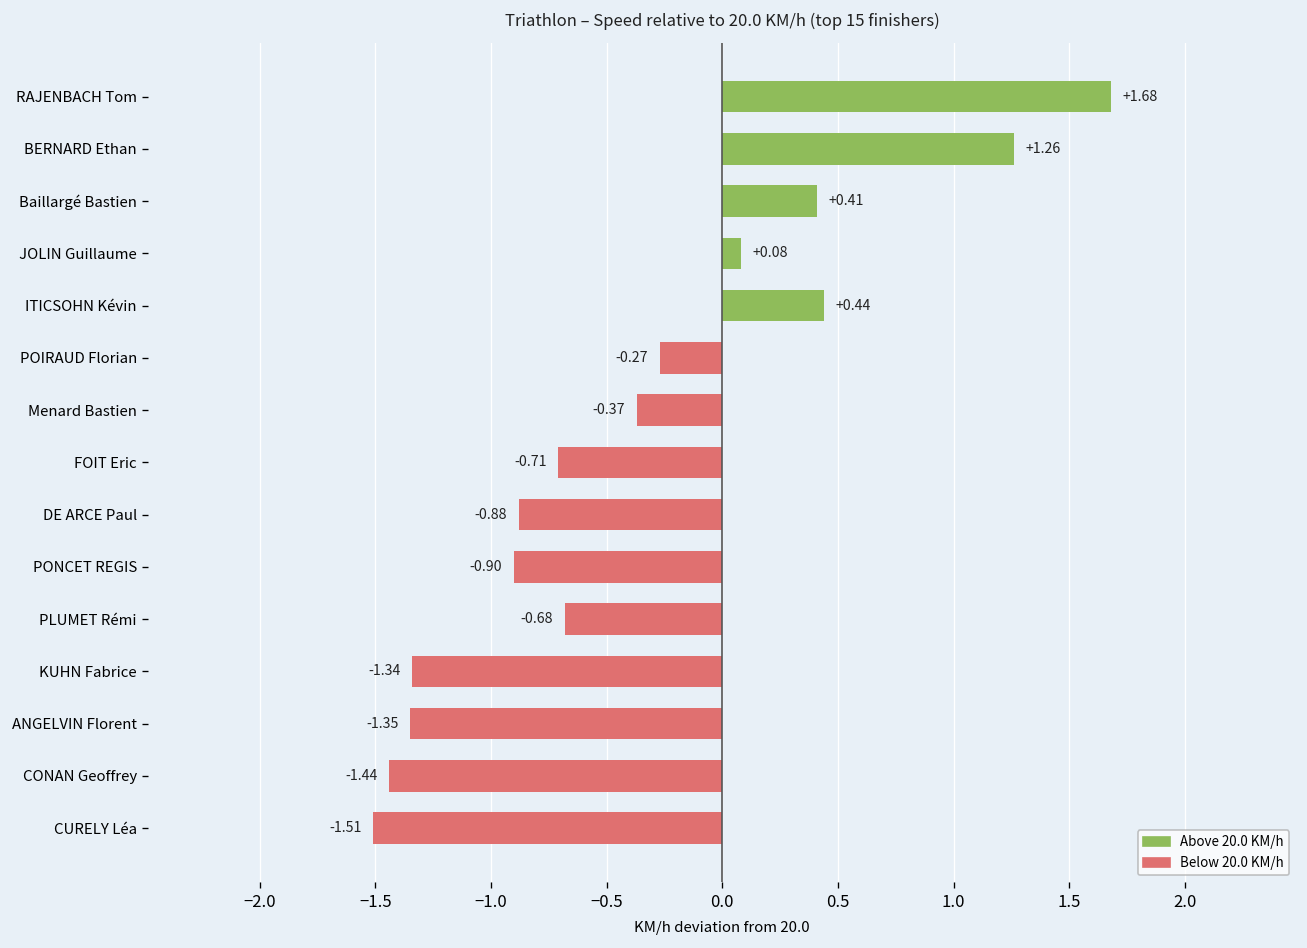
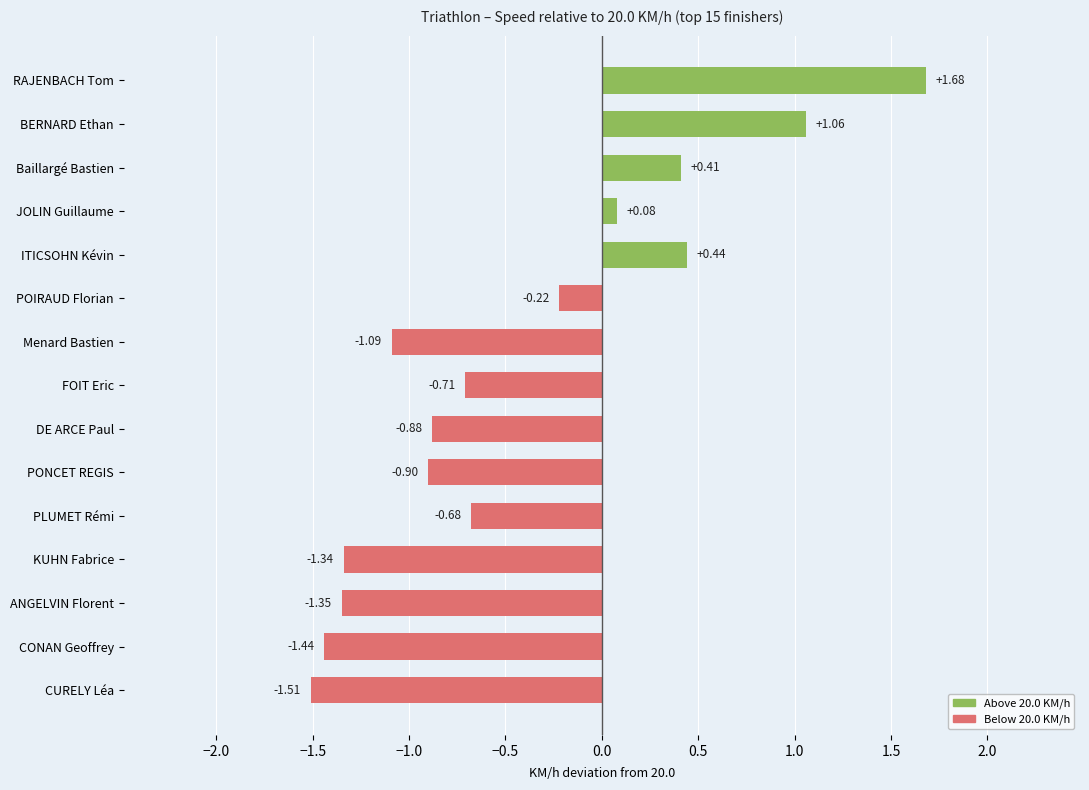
BERNARD Ethan: +1.26 -> +1.06
POIRAUD Florian: -0.27 -> -0.22
Menard Bastien: -0.37 -> -1.09
